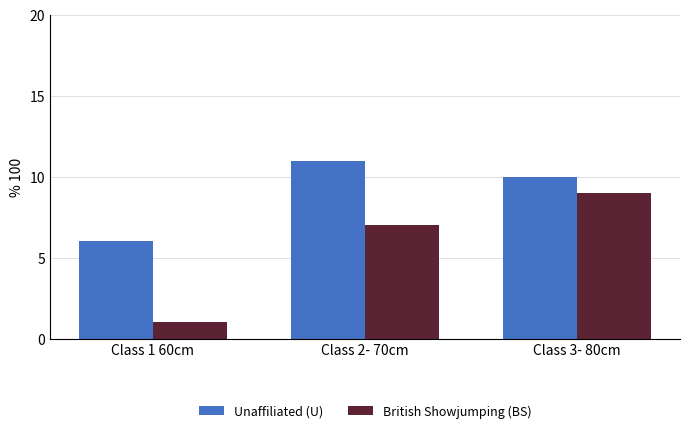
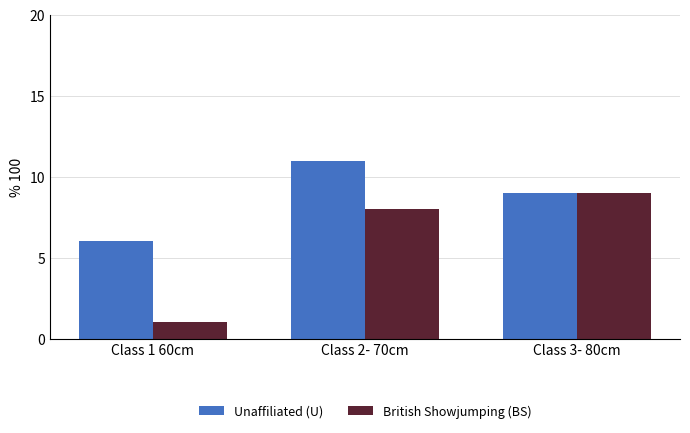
British Showjumping (BS), Class 2- 70cm: 7 -> 8
Unaffiliated (U), Class 3- 80cm: 10 -> 9
